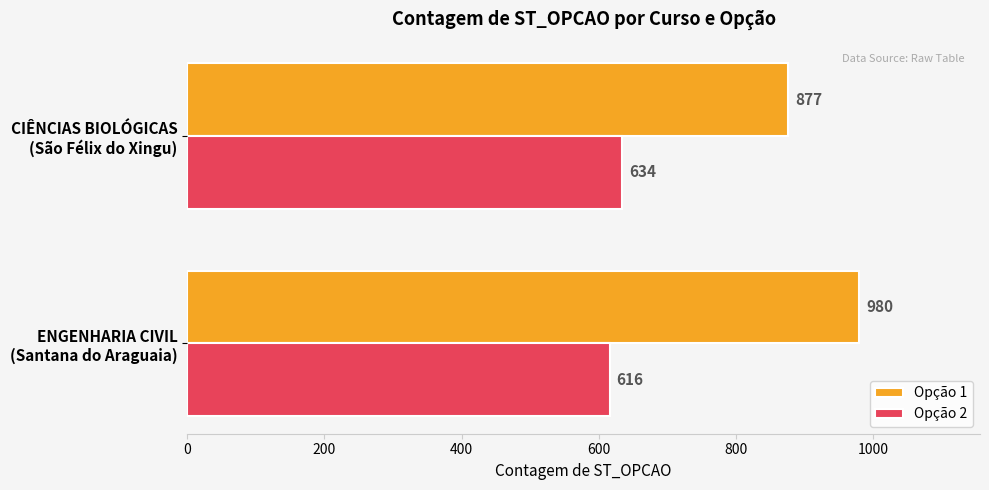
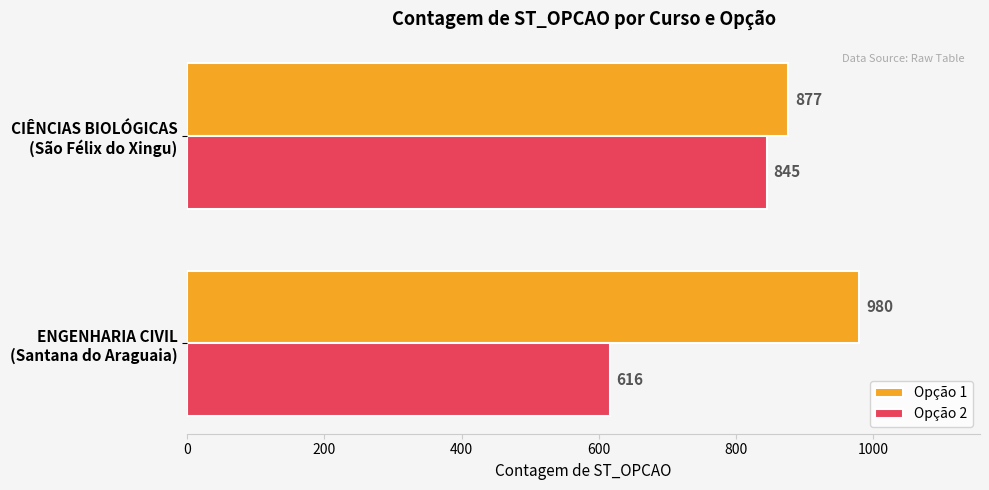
Opção 2, CIÊNCIAS BIOLÓGICAS (São Félix do Xingu): 634 -> 845
